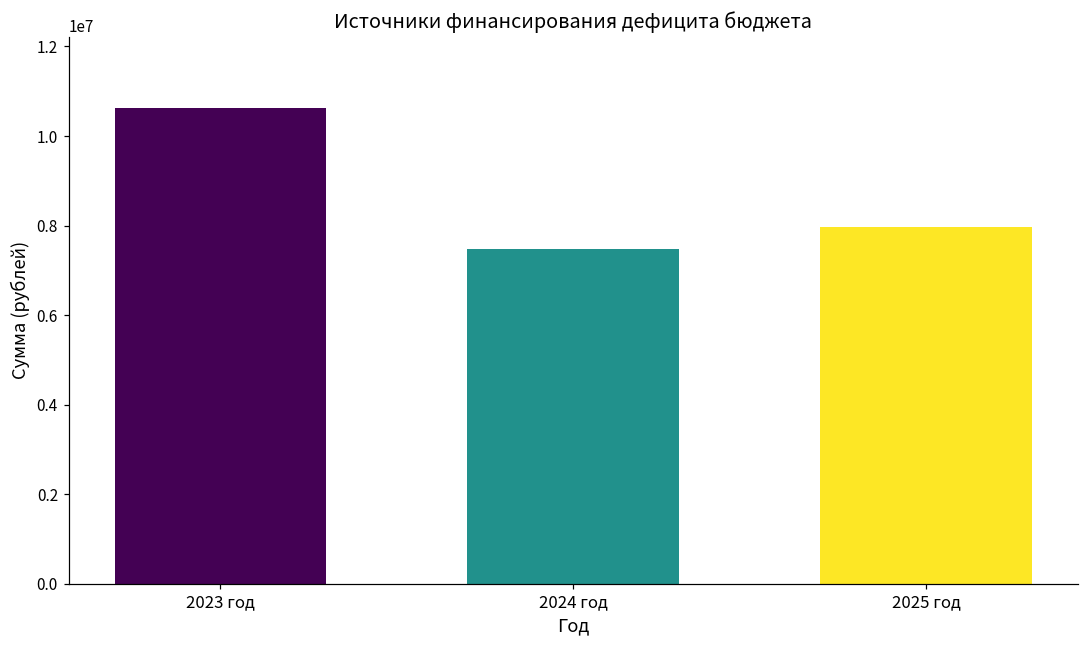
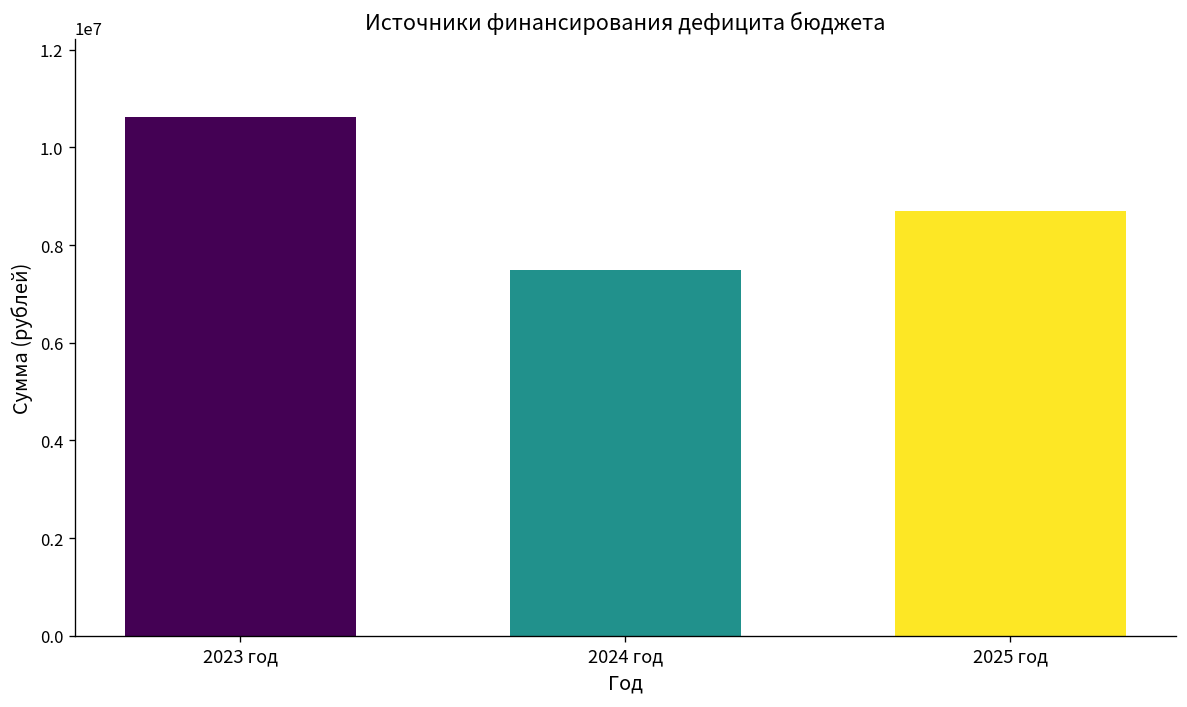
2025 год: 8000000 -> 8700000
